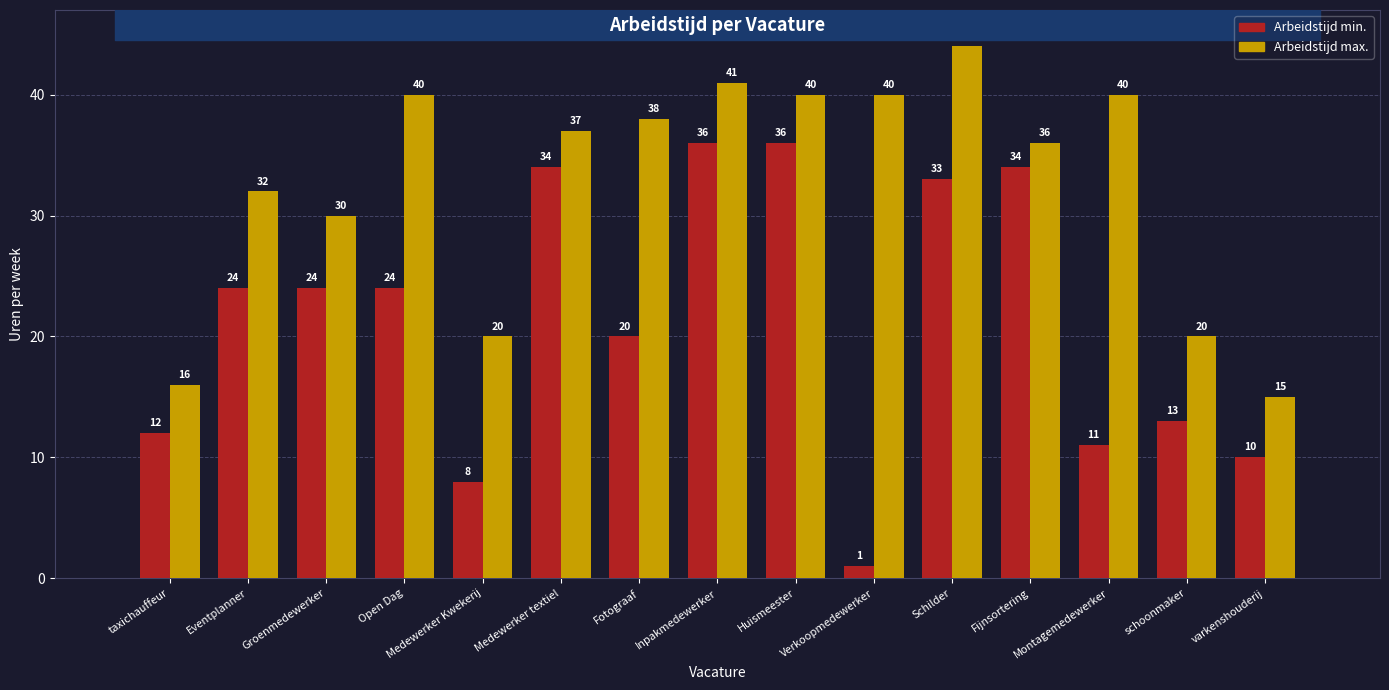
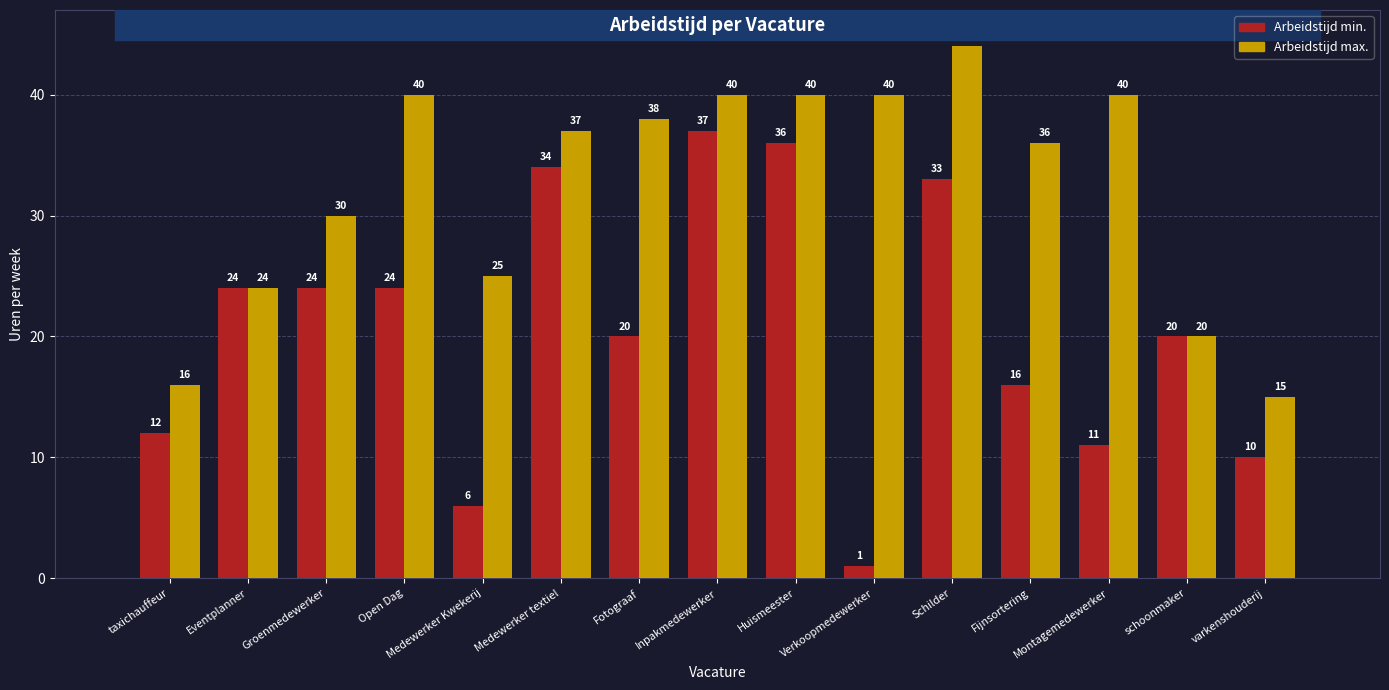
Arbeidstijd max., Eventplanner: 32 -> 24
Arbeidstijd min., Medewerker Kwekerij: 8 -> 6
Arbeidstijd max., Medewerker Kwekerij: 20 -> 25
Arbeidstijd min., Inpakmedewerker: 36 -> 37
Arbeidstijd max., Inpakmedewerker: 41 -> 40
Arbeidstijd min., Fijnsortering: 34 -> 16
Arbeidstijd min., schoonmaker: 13 -> 20
